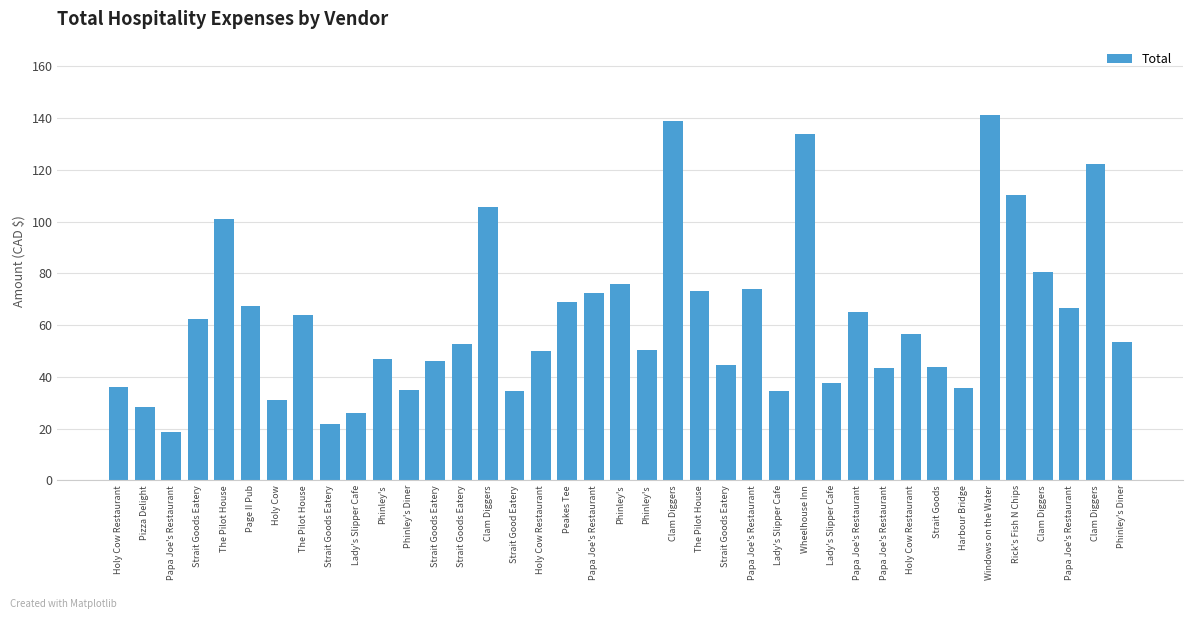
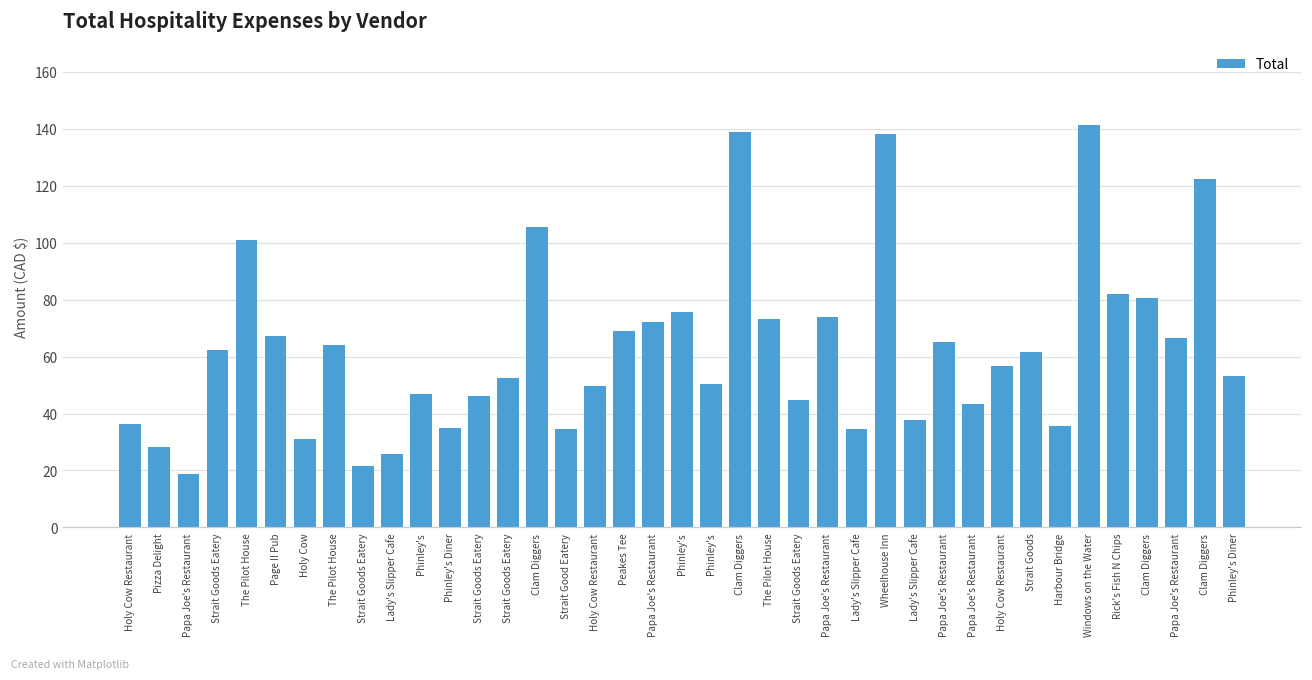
Wheelhouse Inn: 134 -> 138
Strait Goods: 44 -> 62
Rick's Fish N Chips: 110 -> 82
